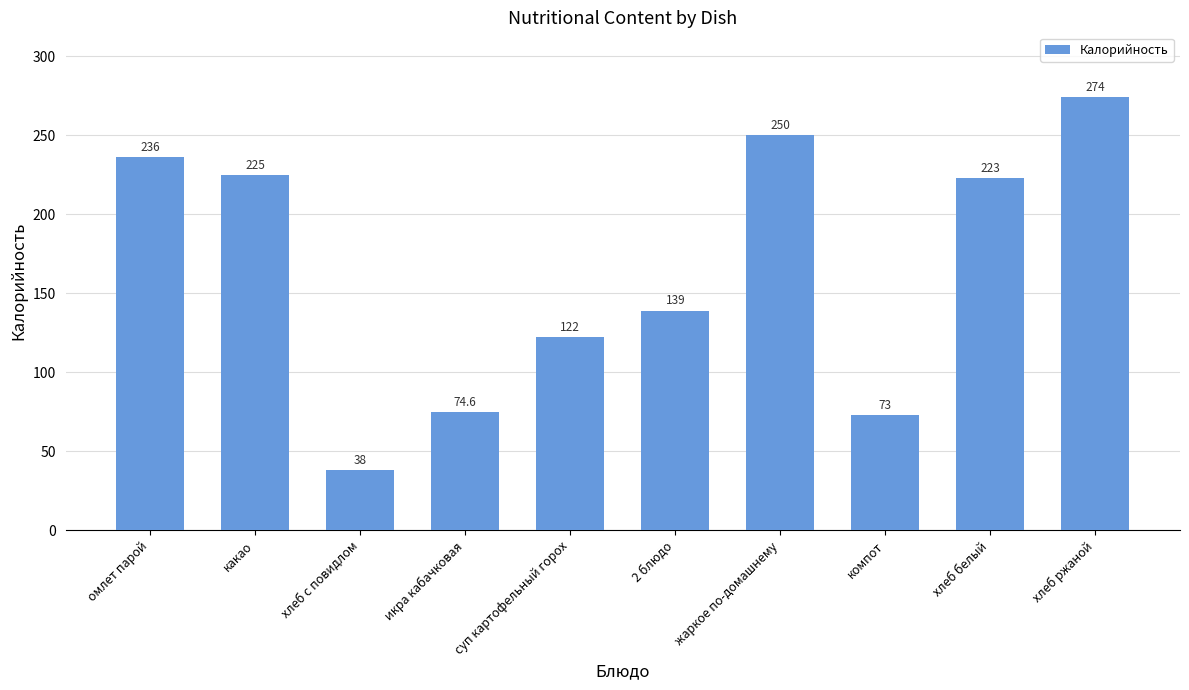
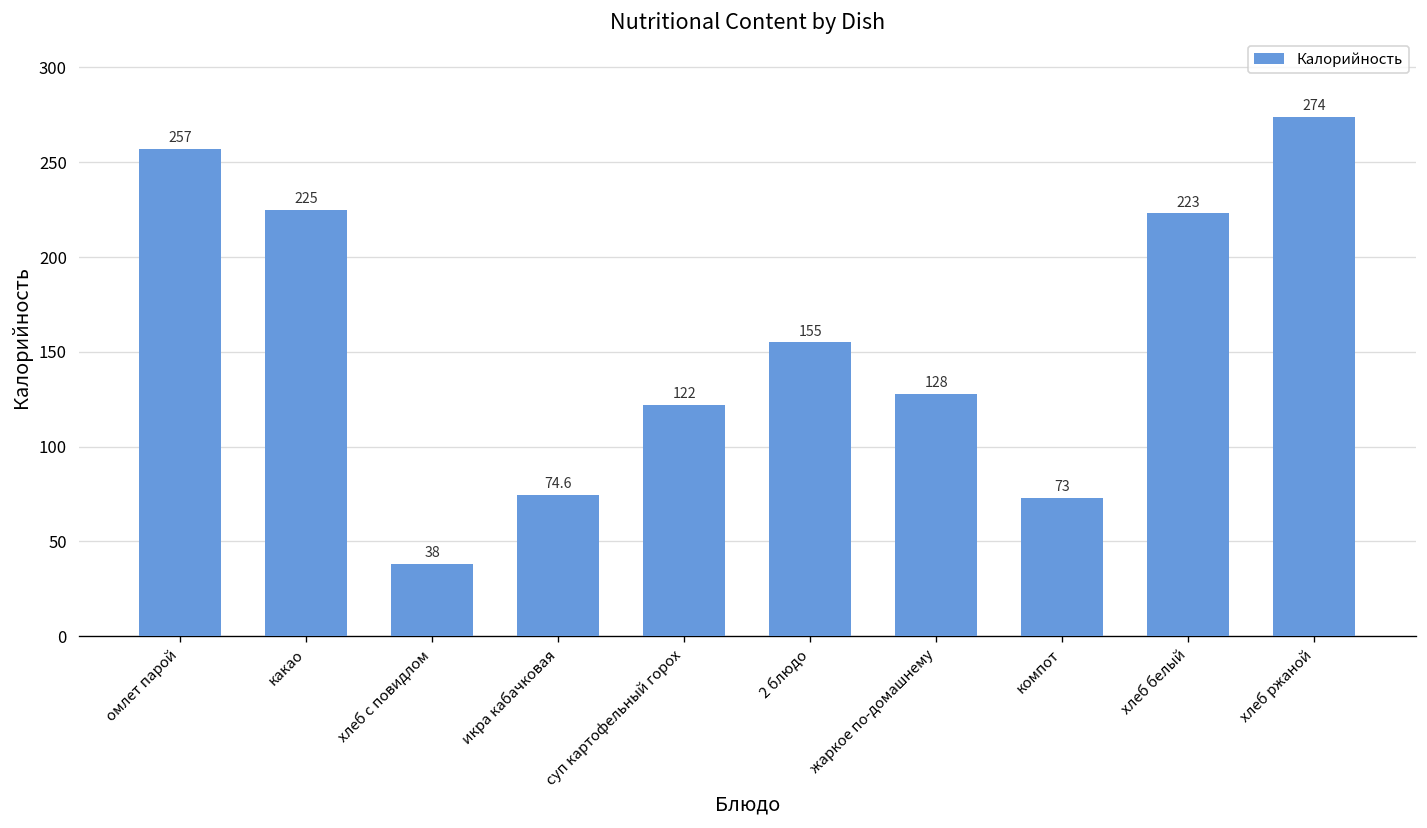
омлет парой: 236 -> 257
2 блюдо: 139 -> 155
жаркое по-домашнему: 250 -> 128
